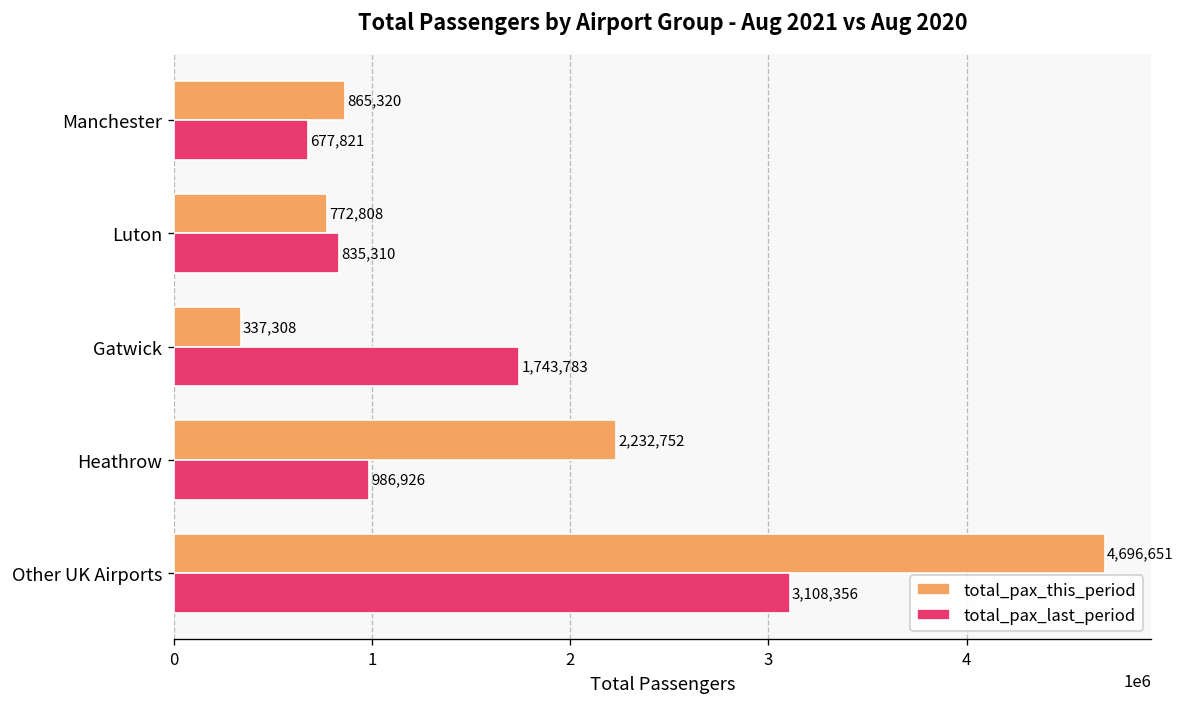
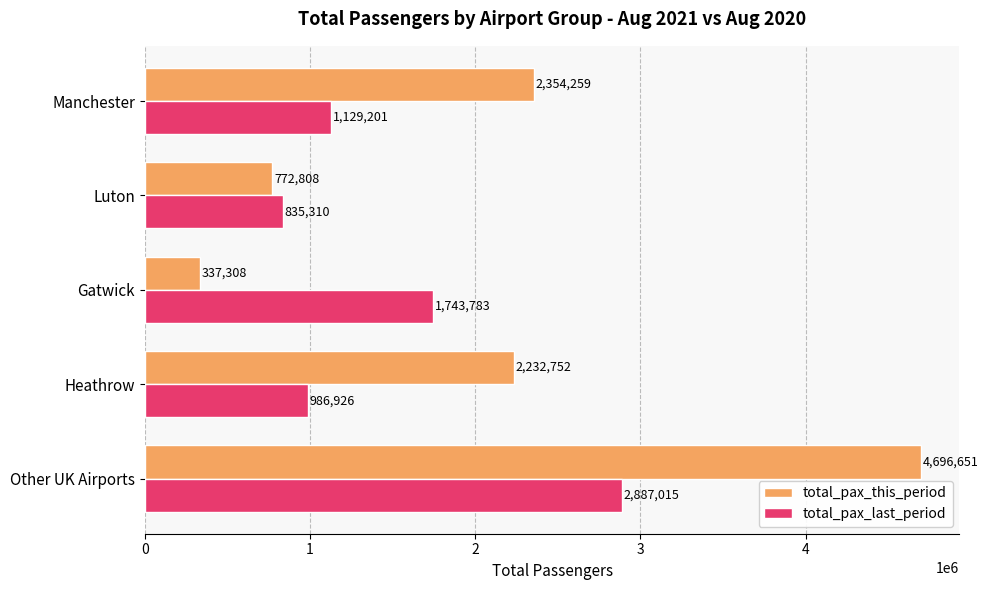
total_pax_this_period, Manchester: 865,320 -> 2,354,259
total_pax_last_period, Manchester: 677,821 -> 1,129,201
total_pax_last_period, Other UK Airports: 3,108,356 -> 2,887,015
